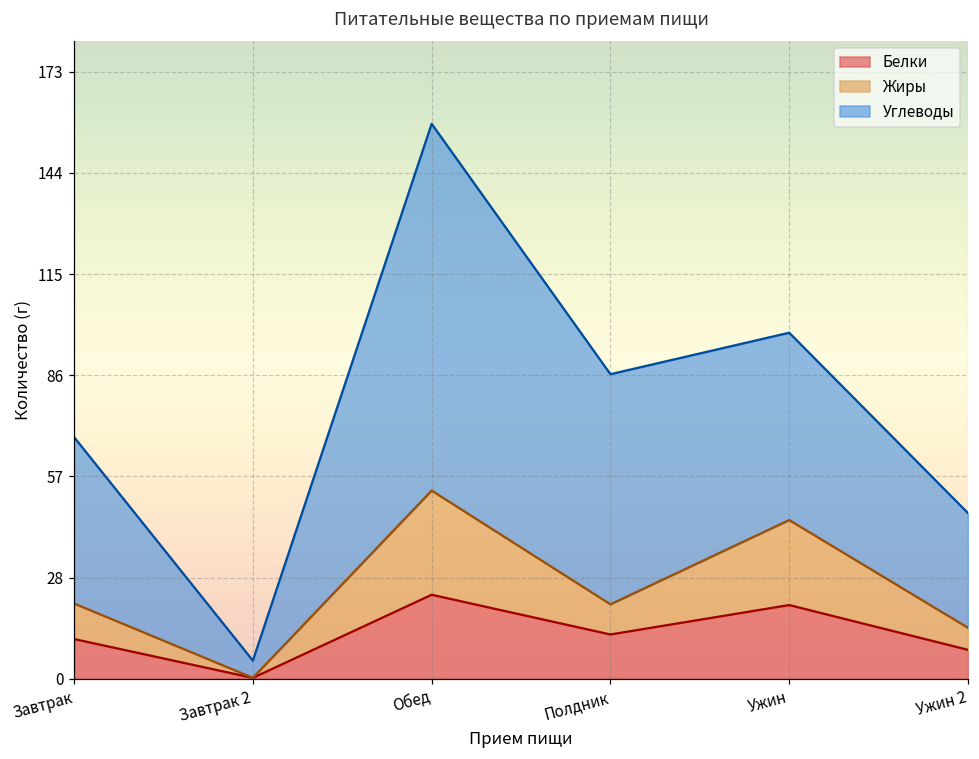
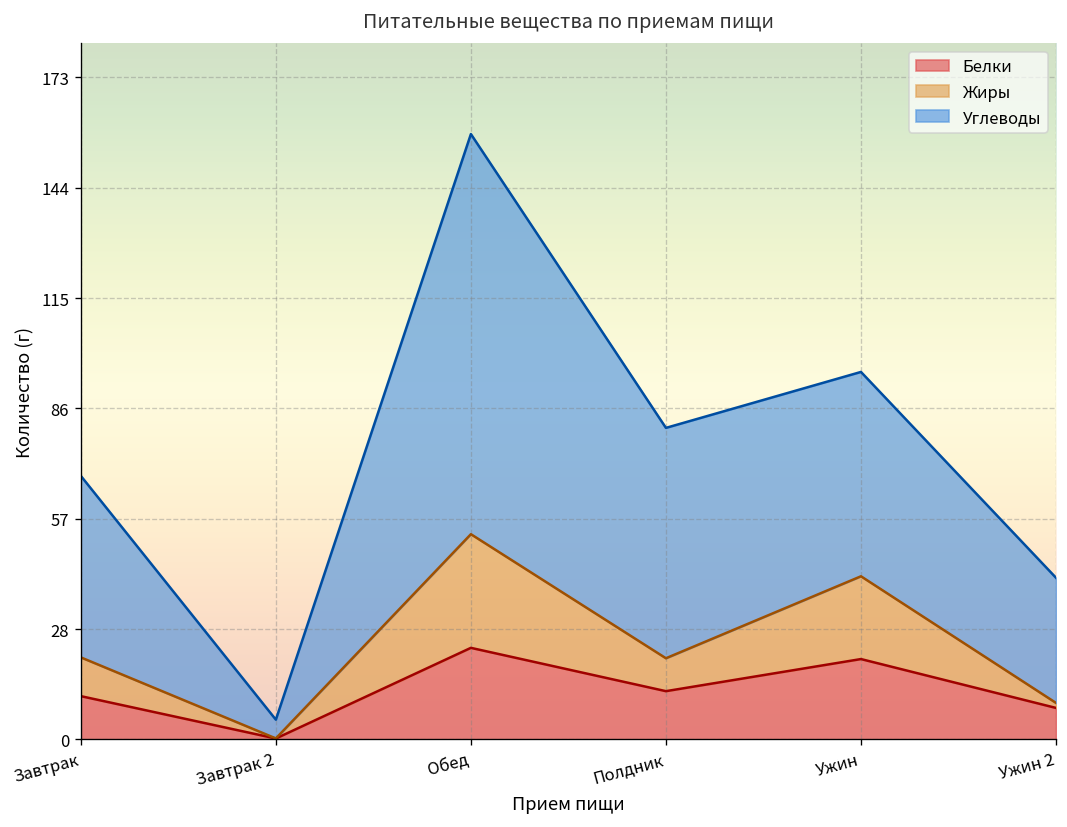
Углеводы, Полдник: 66 -> 60
Жиры, Ужин: 24 -> 22
Жиры, Ужин 2: 6 -> 1
